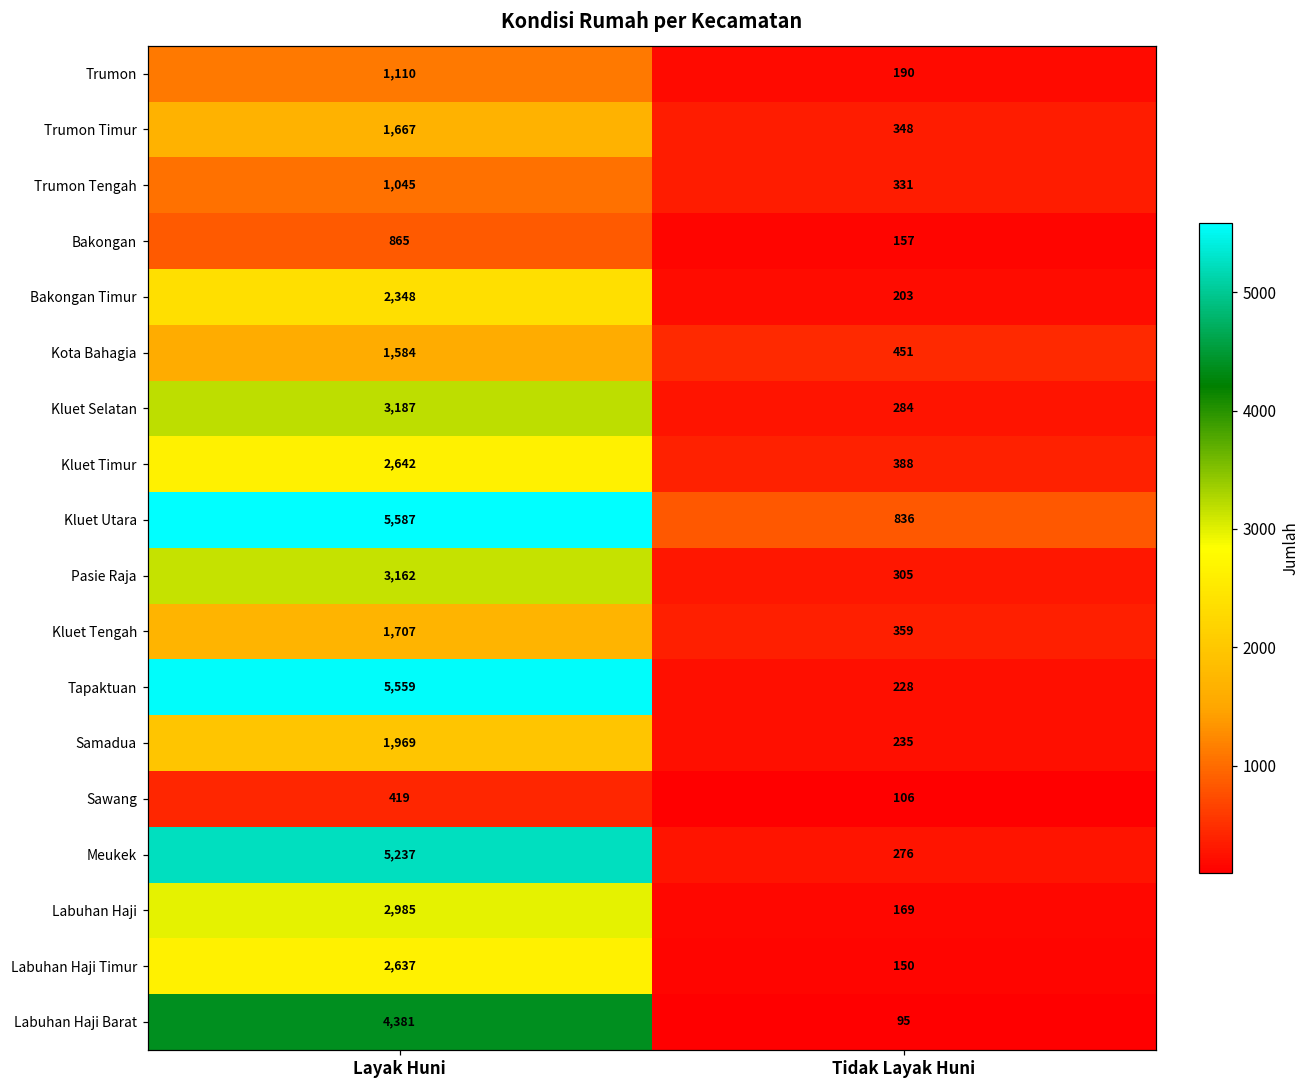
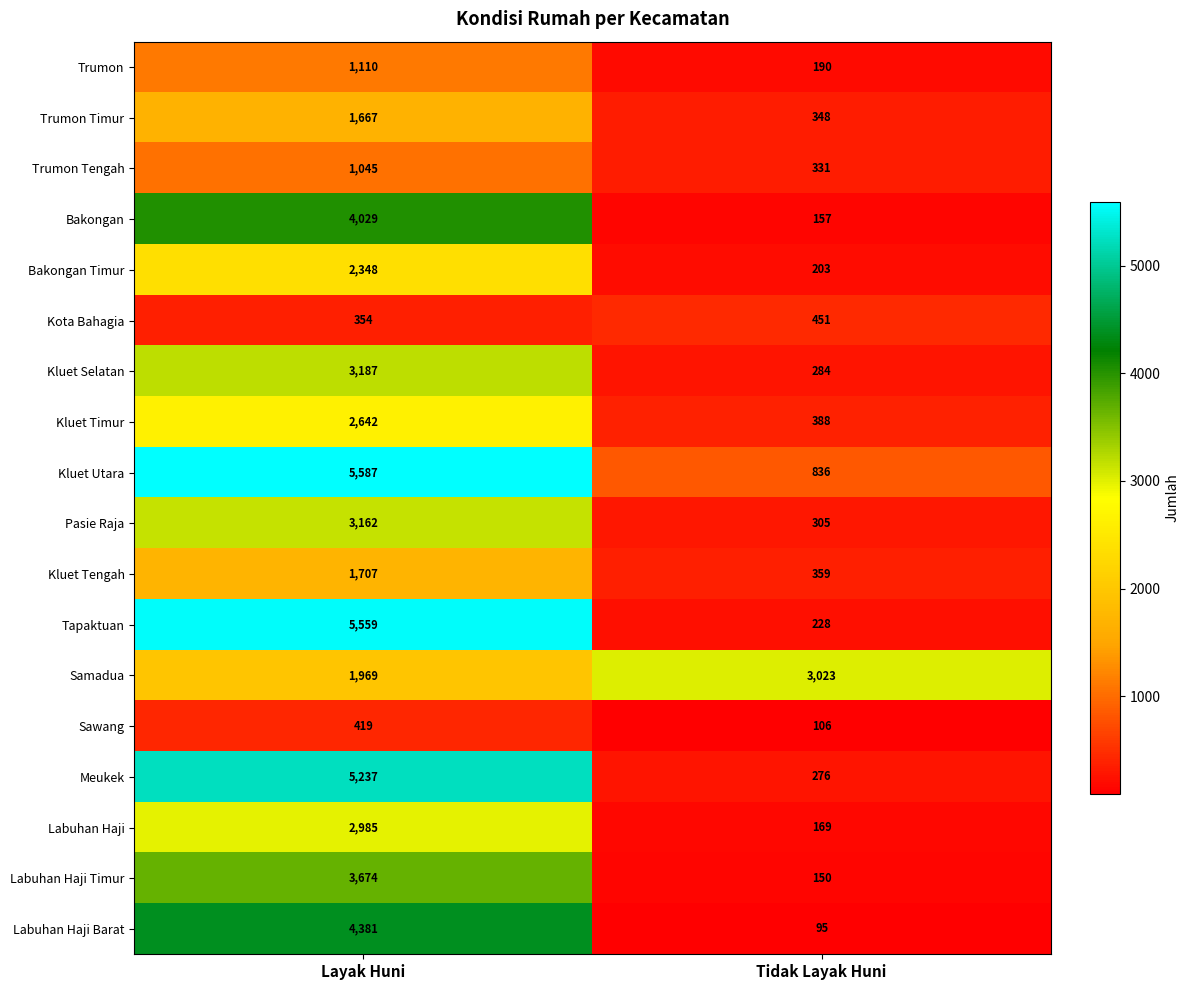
Bakongan, Layak Huni: 865 -> 4,029
Kota Bahagia, Layak Huni: 1,584 -> 354
Samadua, Tidak Layak Huni: 235 -> 3,023
Labuhan Haji Timur, Layak Huni: 2,637 -> 3,674
